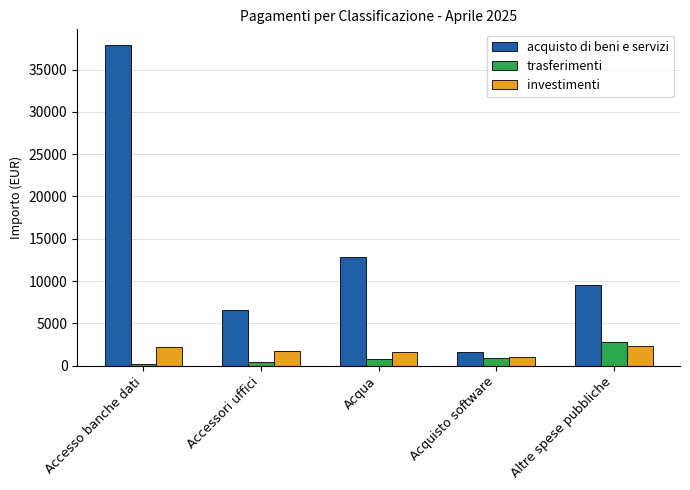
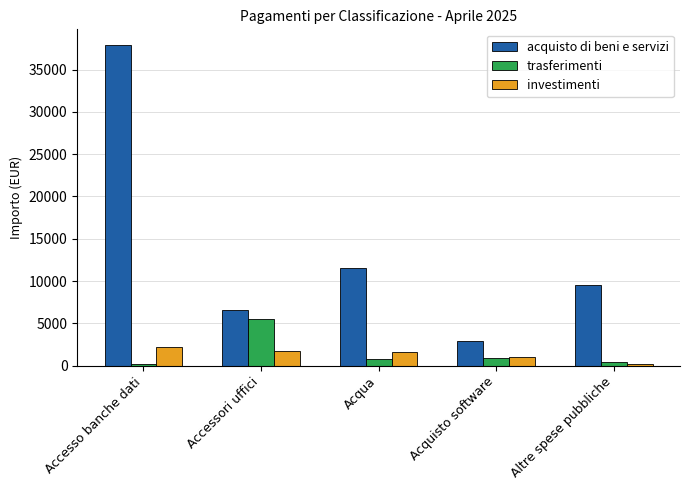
trasferimenti, Accessori uffici: 0 -> 6000
acquisto di beni e servizi, Acqua: 13000 -> 12000
acquisto di beni e servizi, Acquisto software: 2000 -> 3000
trasferimenti, Altre spese pubbliche: 3000 -> 0
investimenti, Altre spese pubbliche: 2000 -> 0
